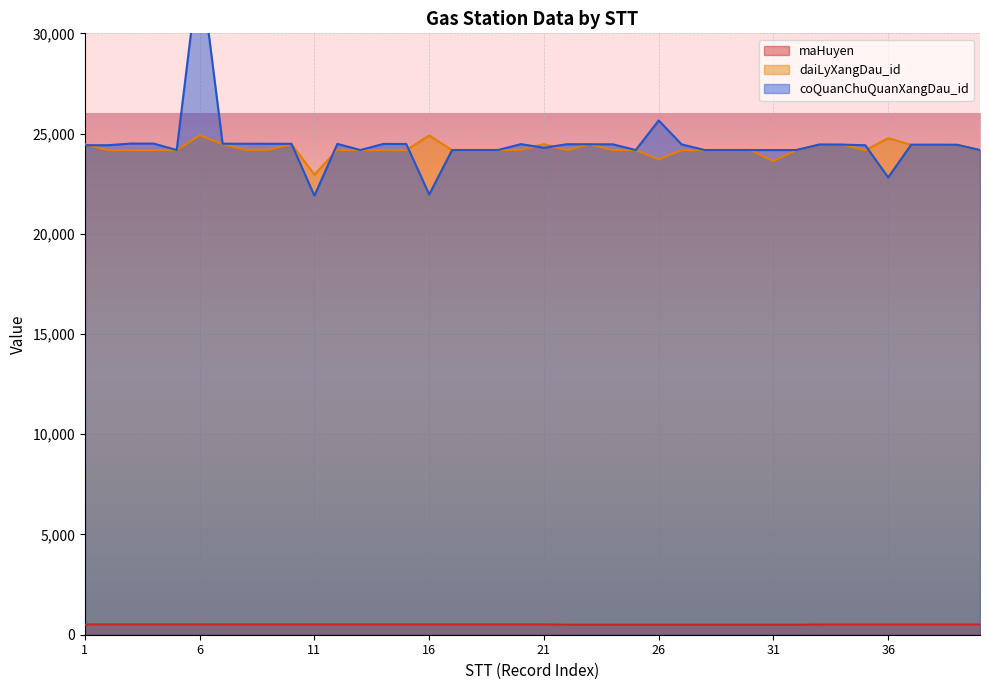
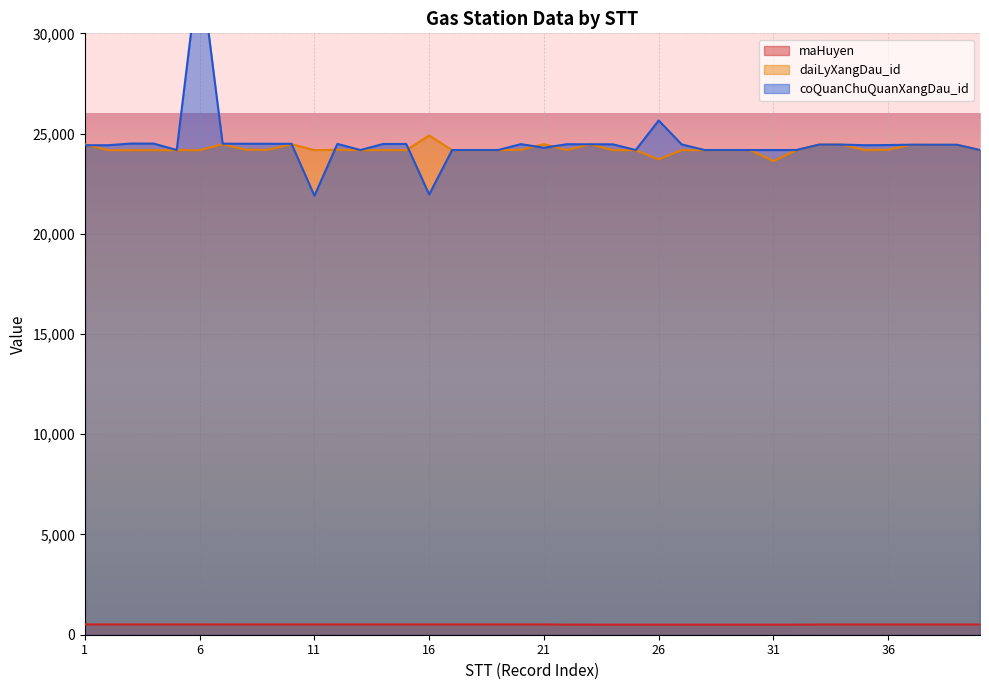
daiLyXangDau_id, 6: 24,900 -> 24,200
daiLyXangDau_id, 11: 23,000 -> 24,200
daiLyXangDau_id, 36: 24,800 -> 24,200
coQuanChuQuanXangDau_id, 36: 22,800 -> 24,400
